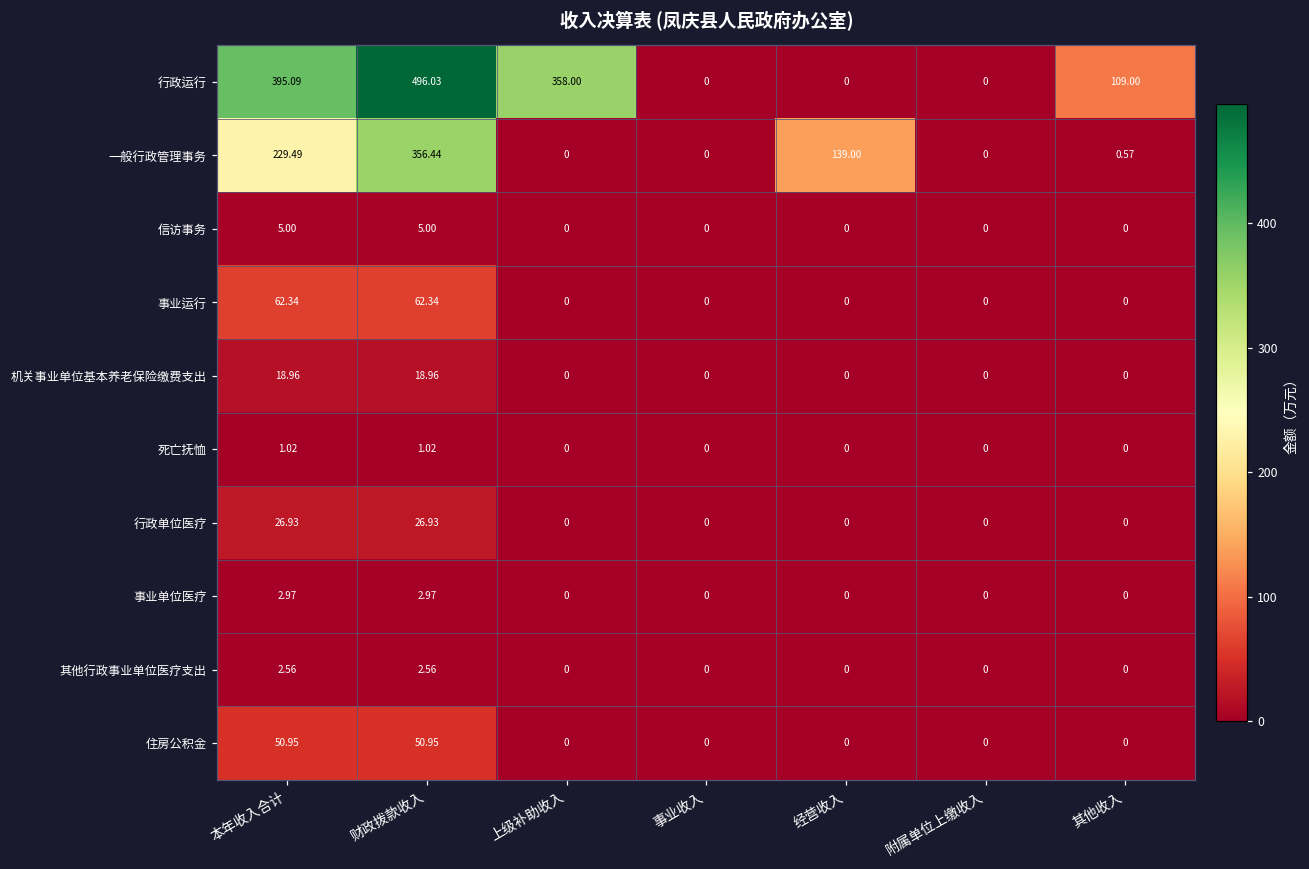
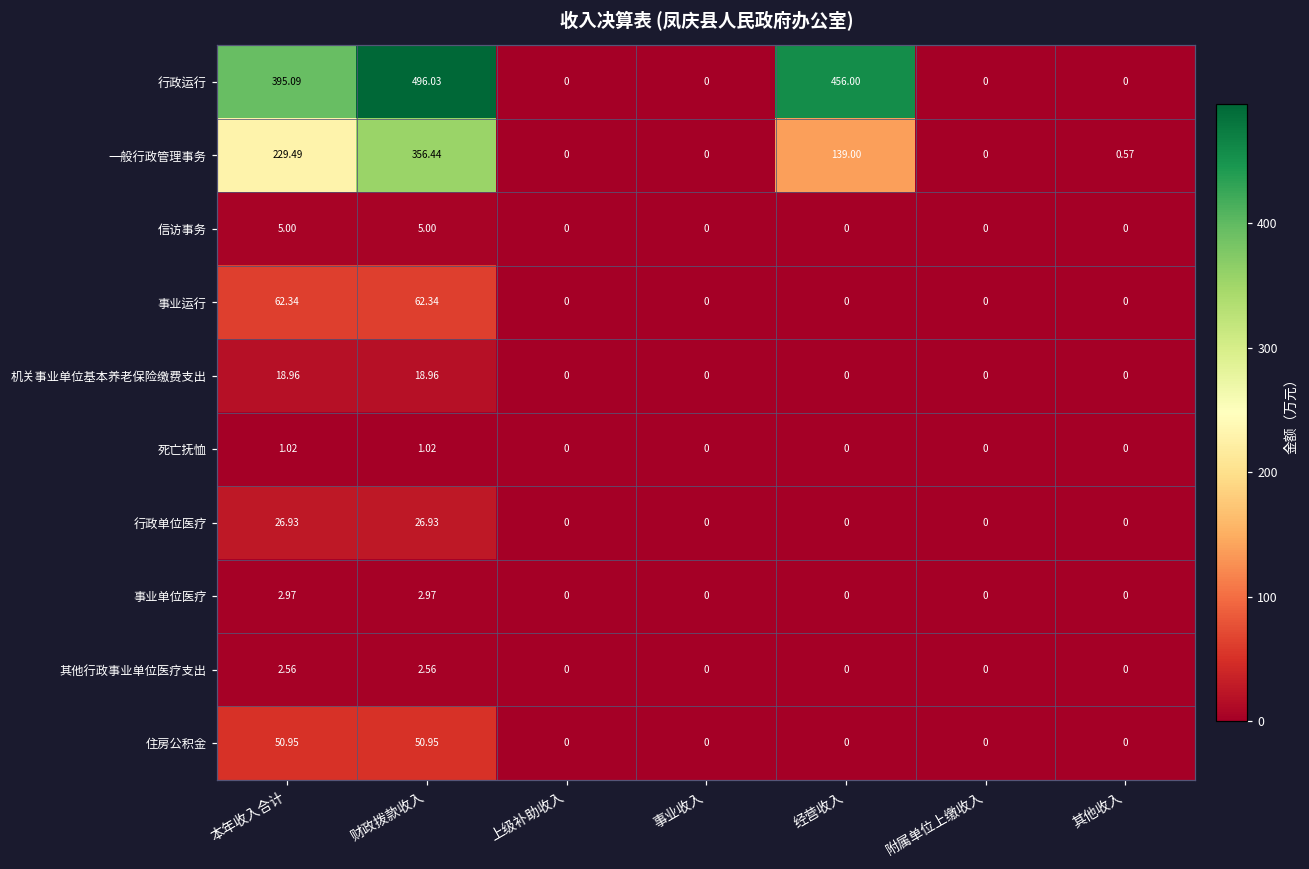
行政运行, 上级补助收入: 358.00 -> 0
行政运行, 经营收入: 0 -> 456.00
行政运行, 其他收入: 109.00 -> 0
